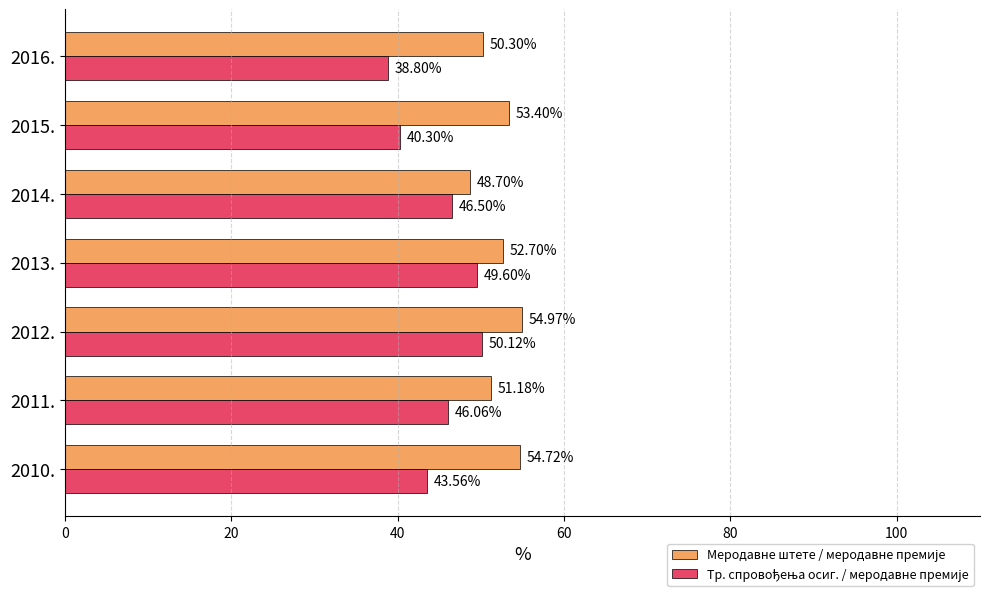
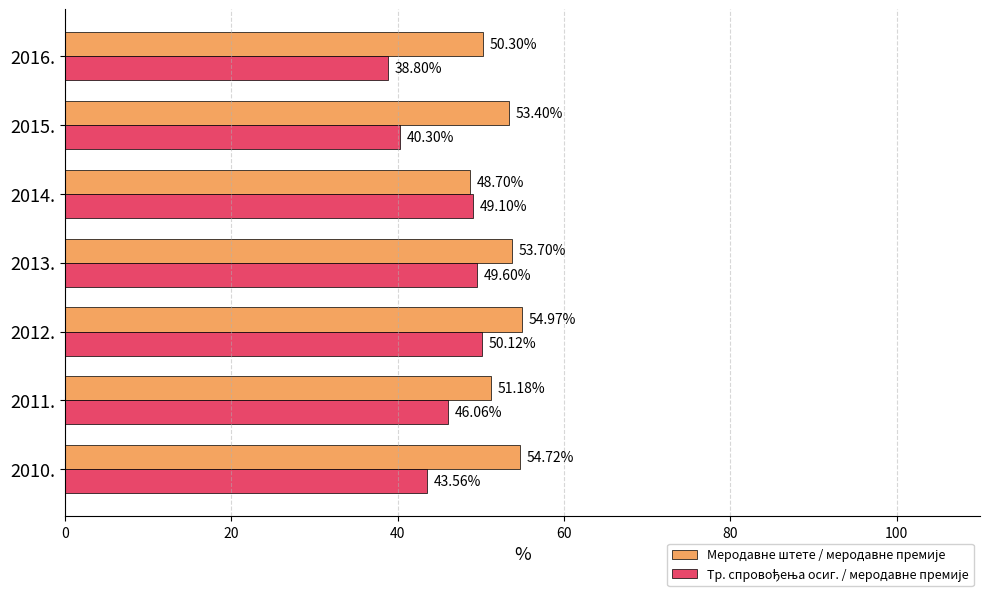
Тр. спровођења осиг. / меродавне премије, 2014.: 46.50% -> 49.10%
Меродавне штете / меродавне премије, 2013.: 52.70% -> 53.70%
